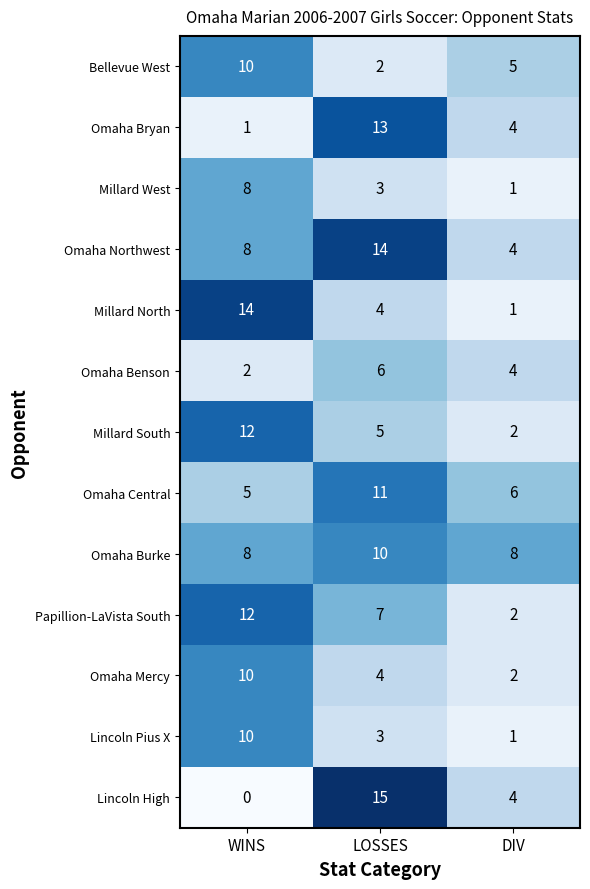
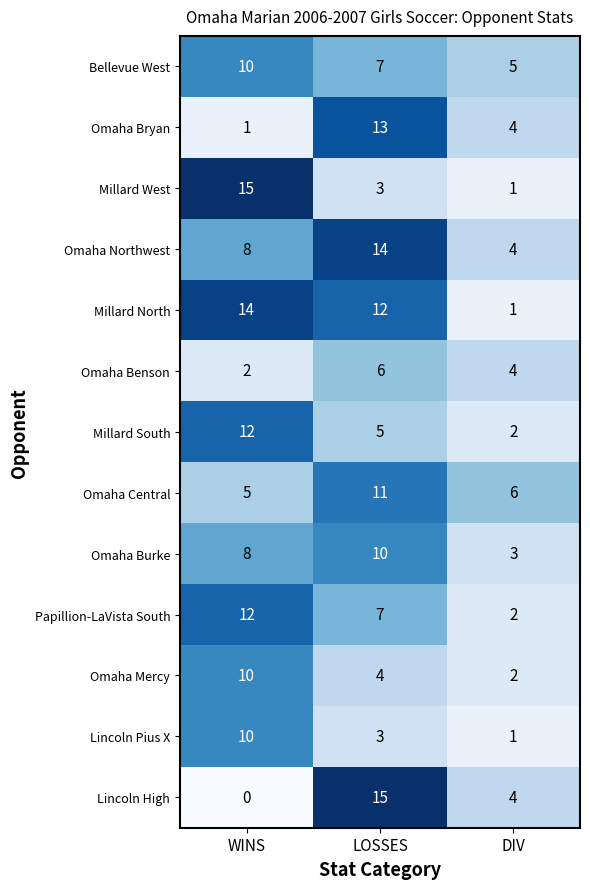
Bellevue West, LOSSES: 2 -> 7
Millard West, WINS: 8 -> 15
Millard North, LOSSES: 4 -> 12
Omaha Burke, DIV: 8 -> 3
